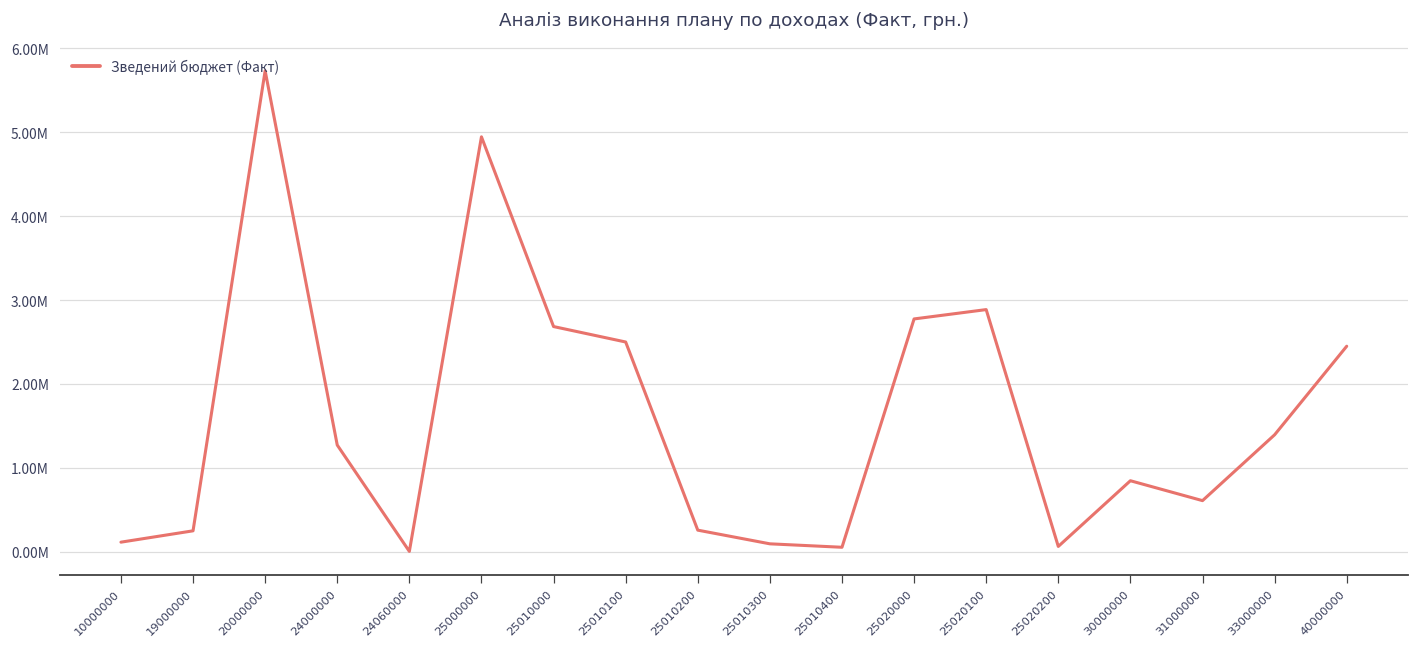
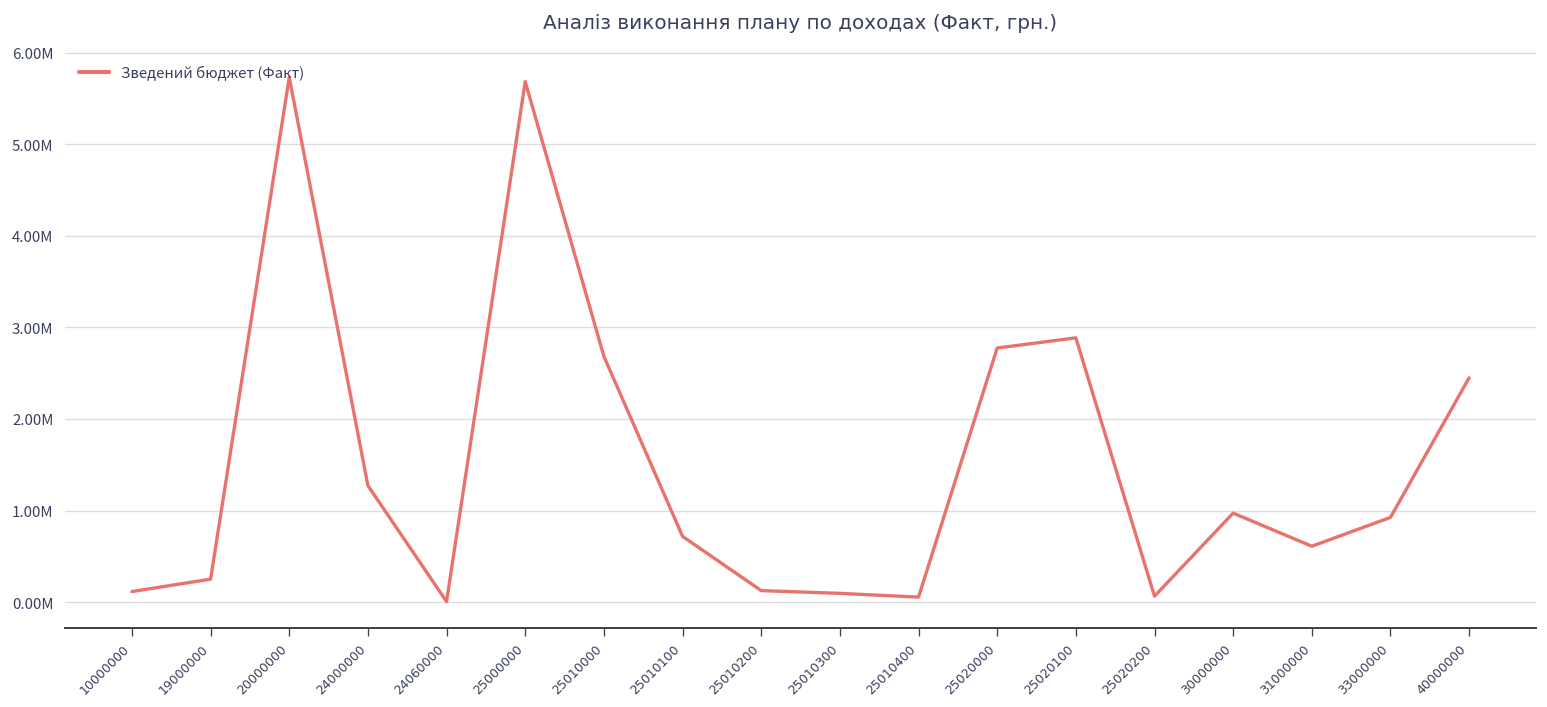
25000000: 4900000 -> 5700000
25010100: 2500000 -> 700000
25010200: 300000 -> 100000
30000000: 800000 -> 1000000
33000000: 1400000 -> 900000
